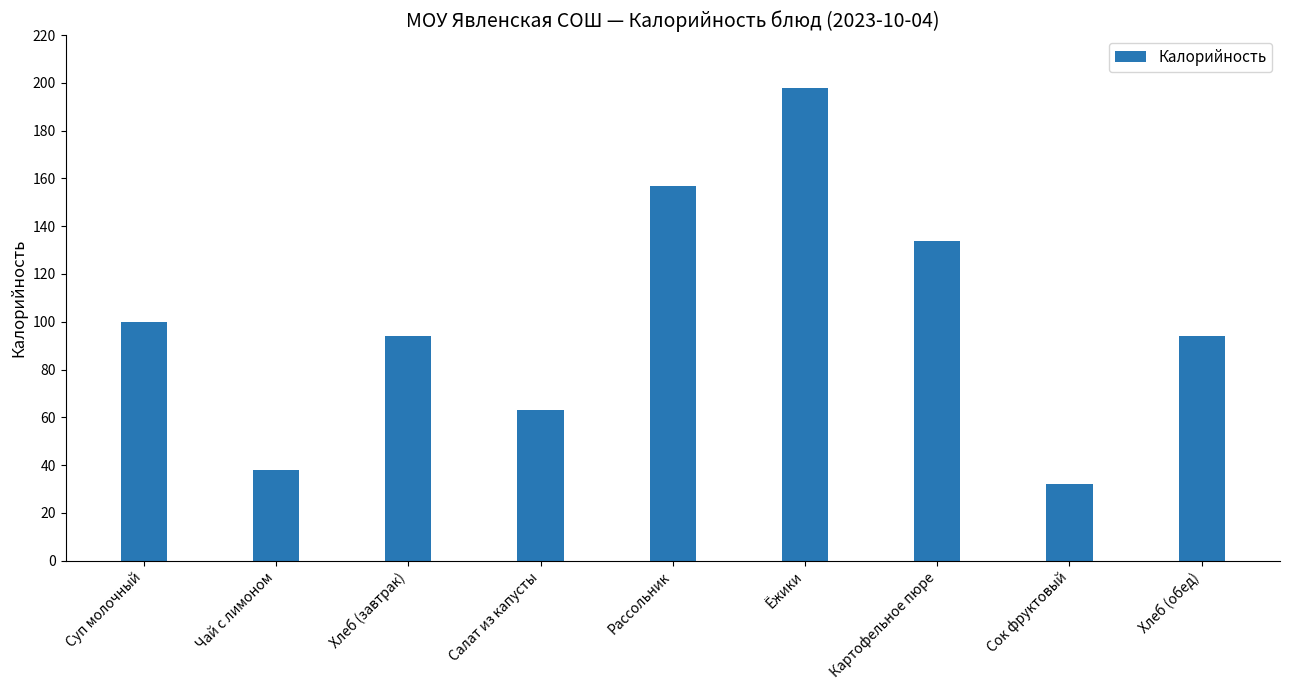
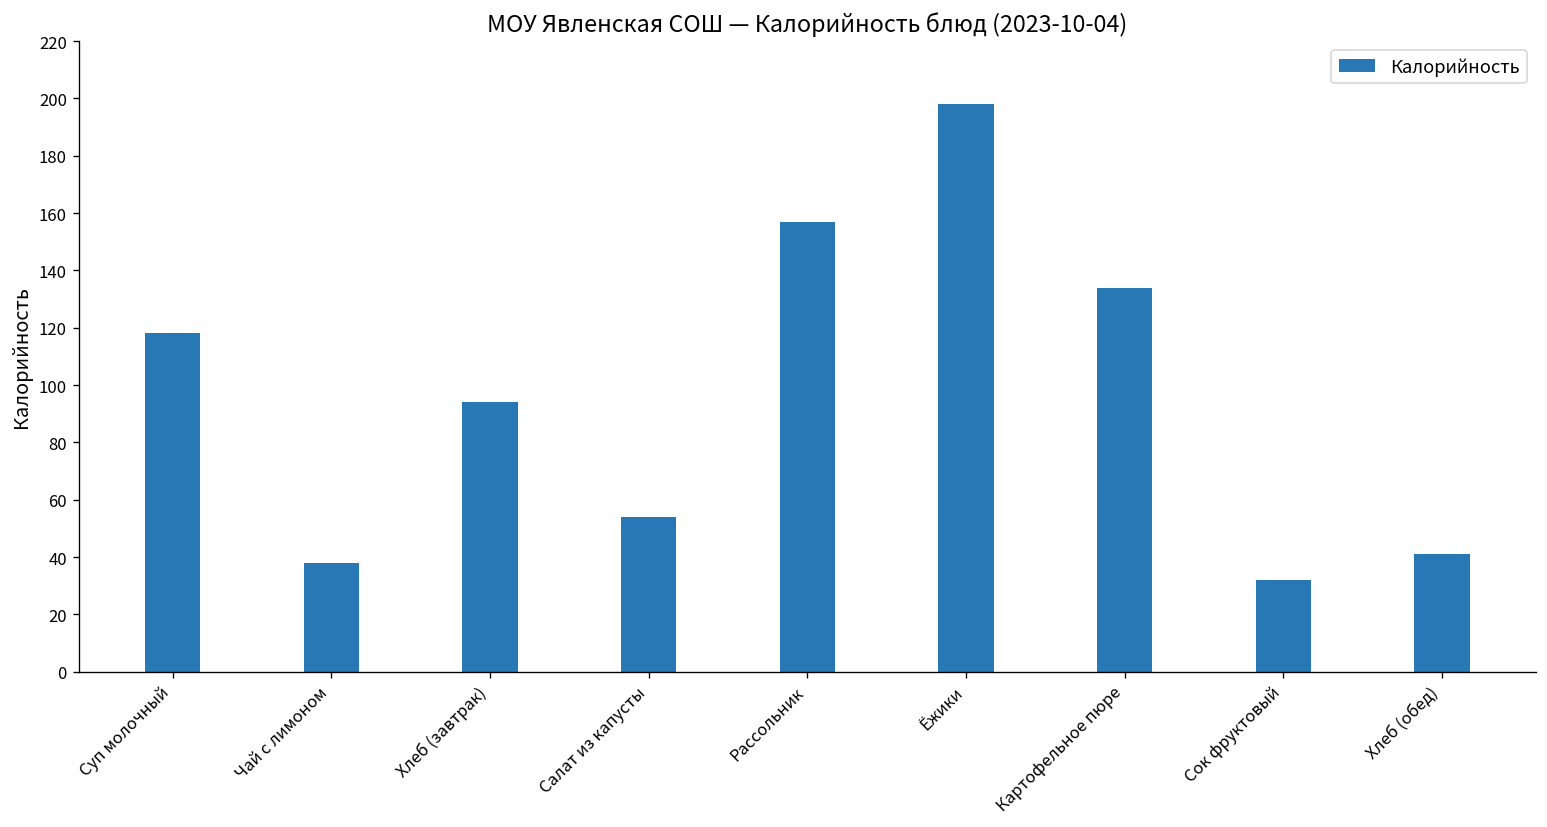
Суп молочный: 100 -> 118
Салат из капусты: 63 -> 54
Хлеб (обед): 94 -> 41
